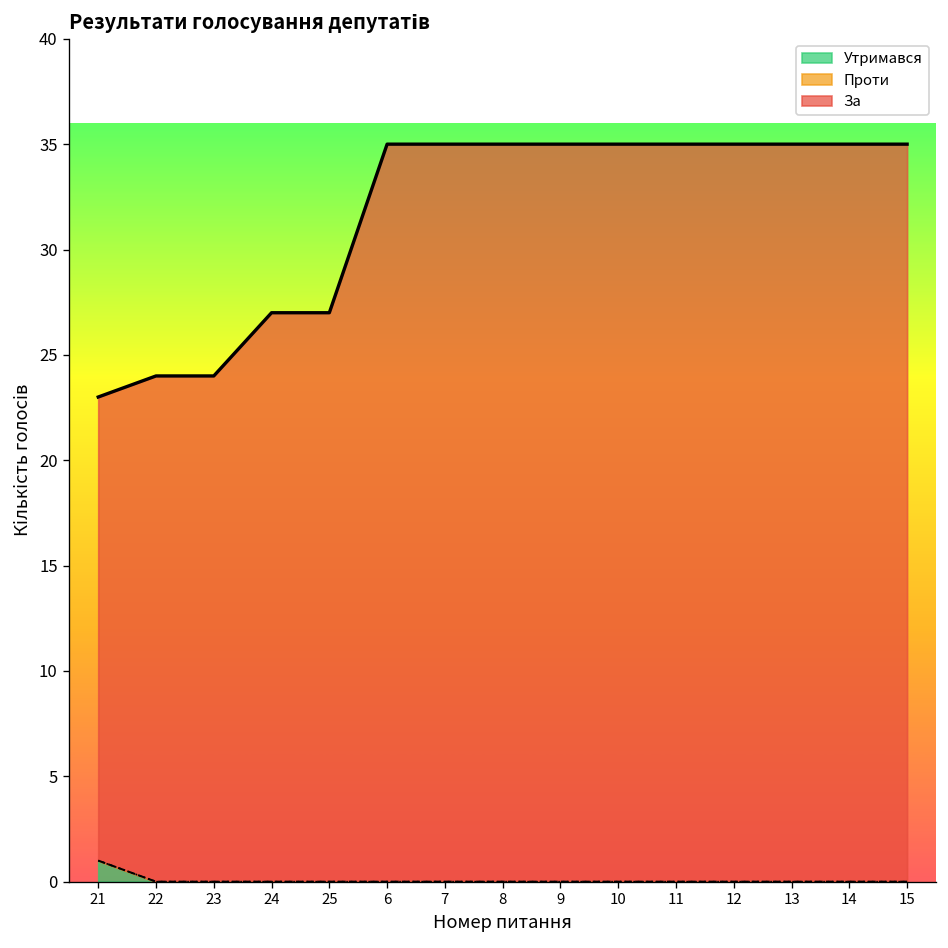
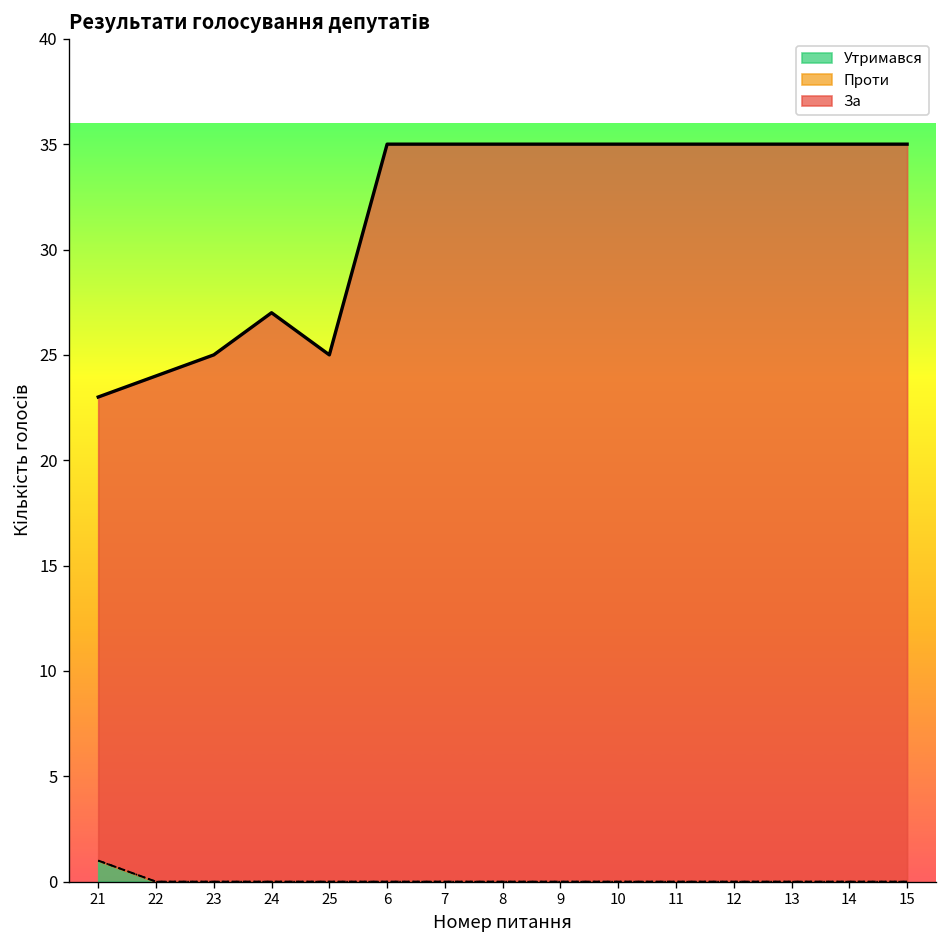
За, 23: 24 -> 25
За, 25: 27 -> 25
